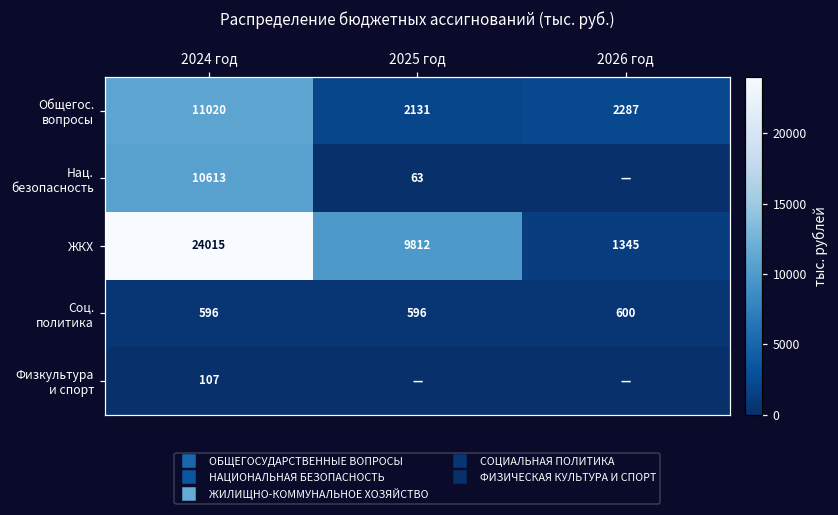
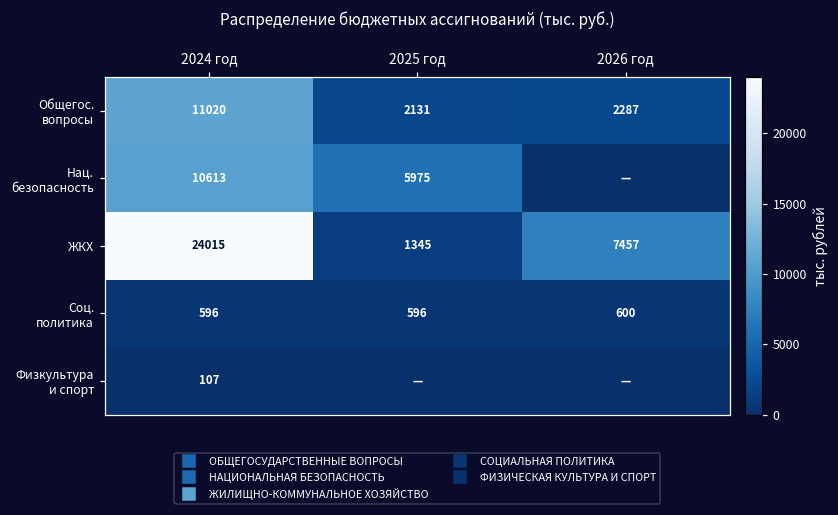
Нац. безопасность, 2025 год: 63 -> 5975
ЖКХ, 2025 год: 9812 -> 1345
ЖКХ, 2026 год: 1345 -> 7457
